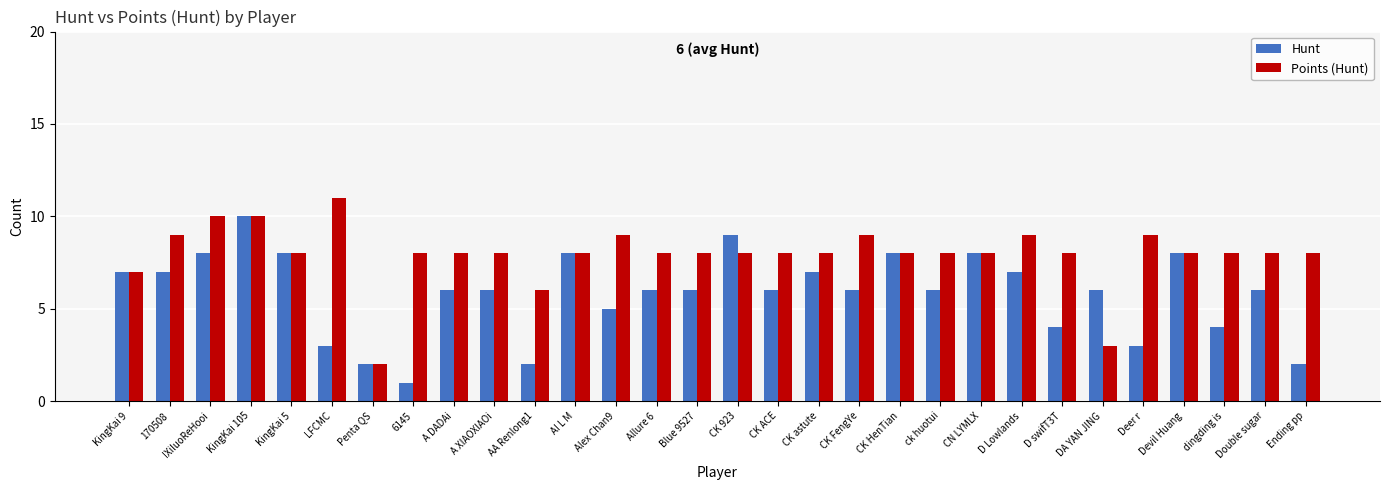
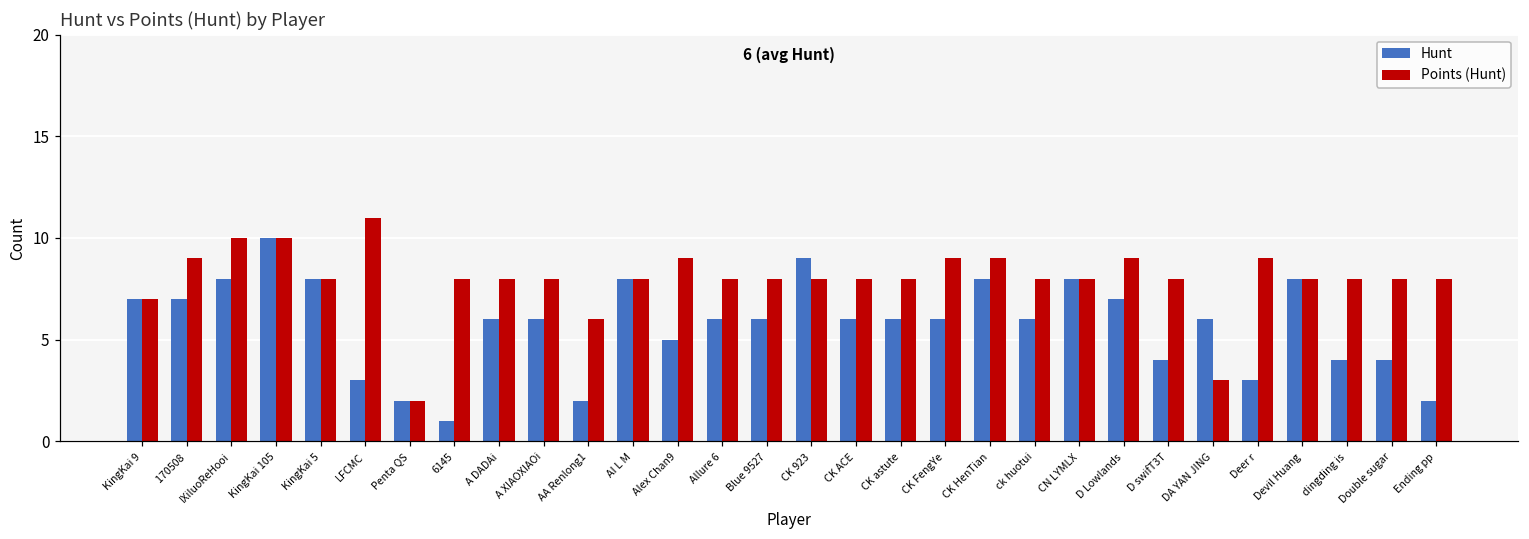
Hunt, CK astute: 7 -> 6
Points (Hunt), CK HenTian: 8 -> 9
Hunt, Double sugar: 6 -> 4
